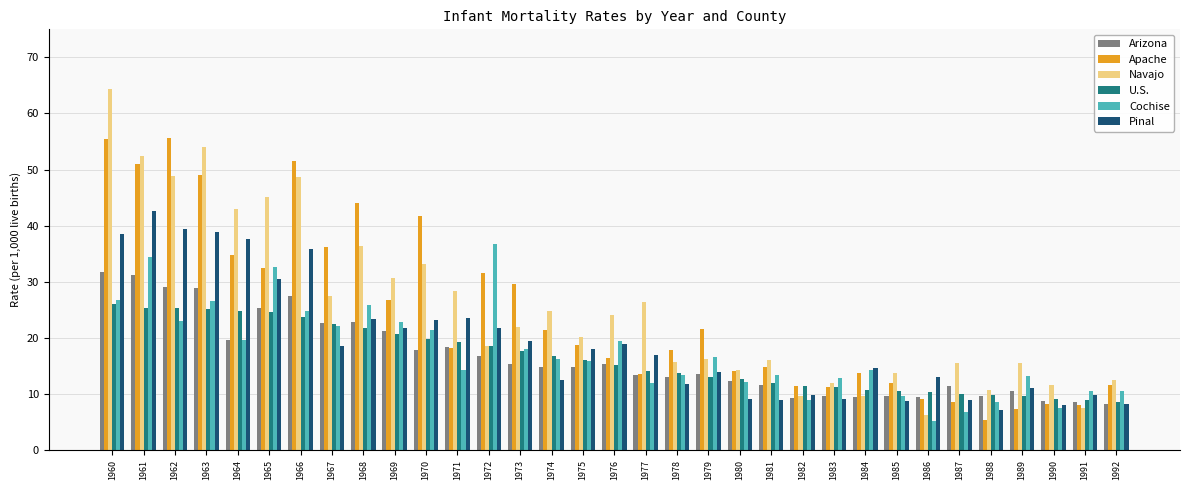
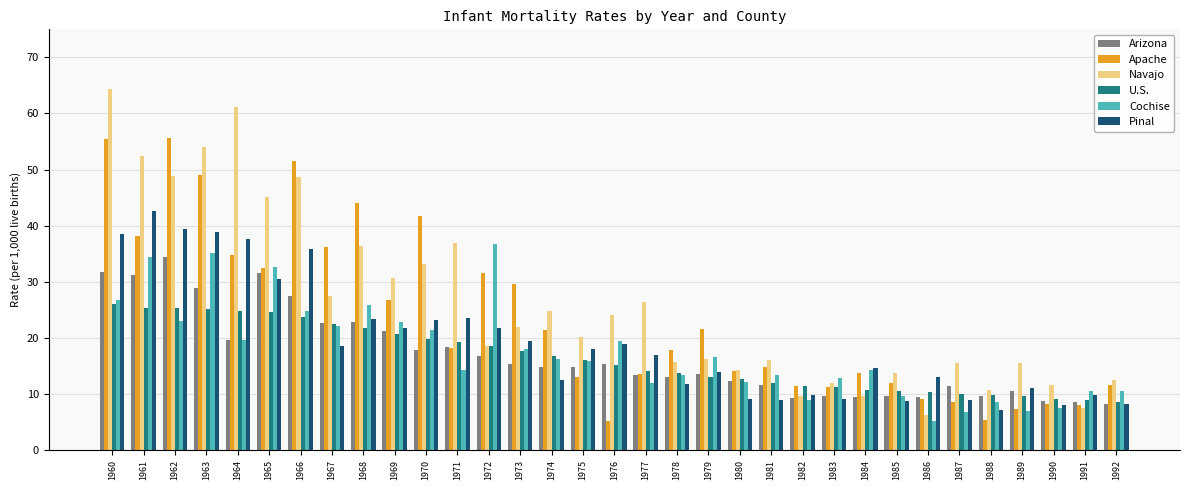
Apache, 1961: 51 -> 38
Arizona, 1962: 29 -> 34
Cochise, 1963: 27 -> 35
Navajo, 1964: 43 -> 61
Arizona, 1965: 25 -> 32
Navajo, 1971: 28 -> 37
Apache, 1975: 19 -> 13
Apache, 1976: 16 -> 5
Cochise, 1989: 13 -> 7
